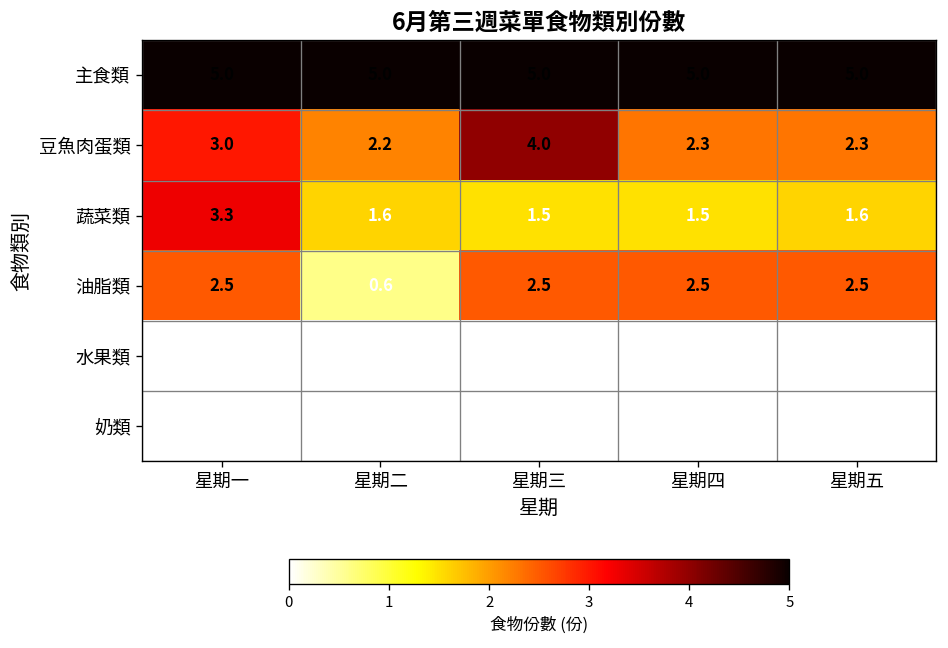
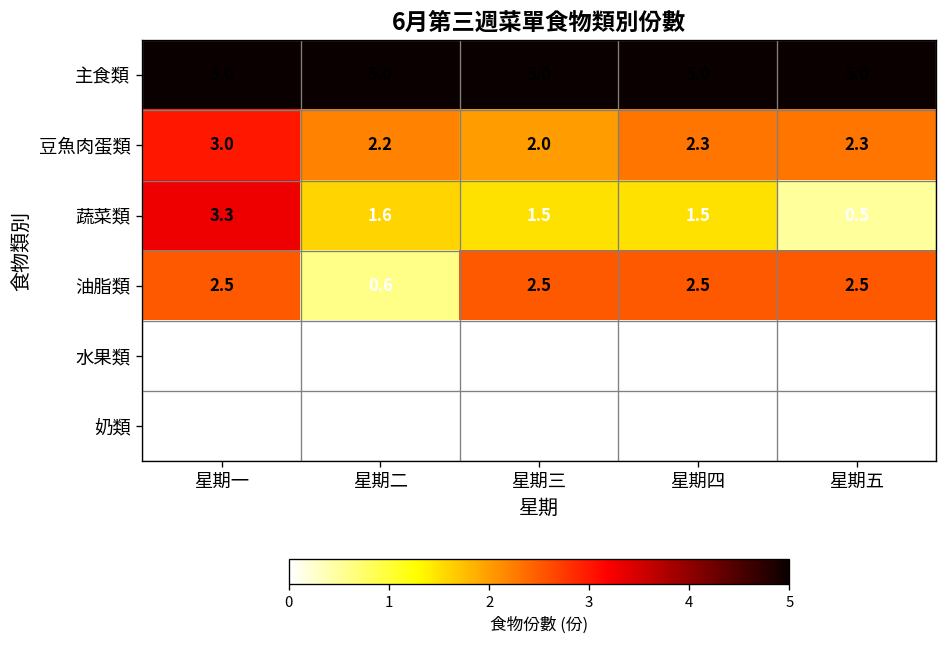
豆魚肉蛋類, 星期三: 4.0 -> 2.0
蔬菜類, 星期五: 1.6 -> 0.5
